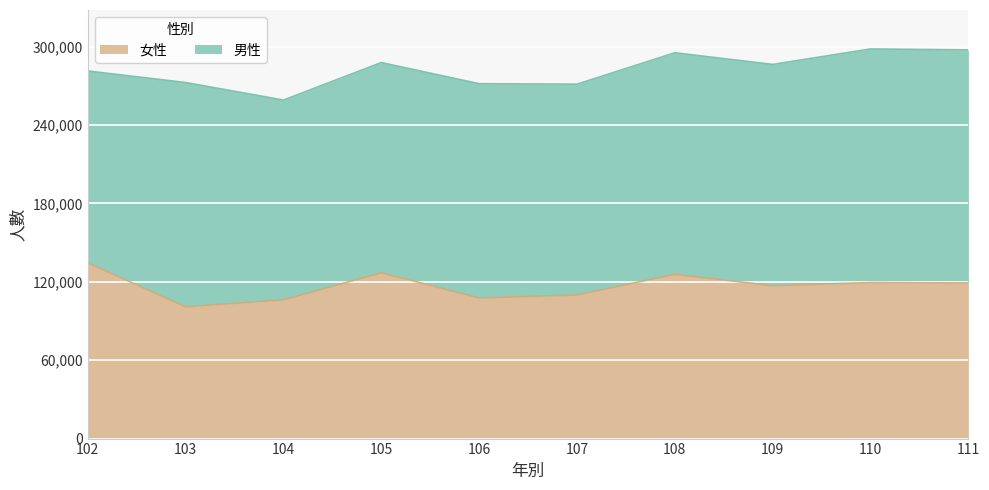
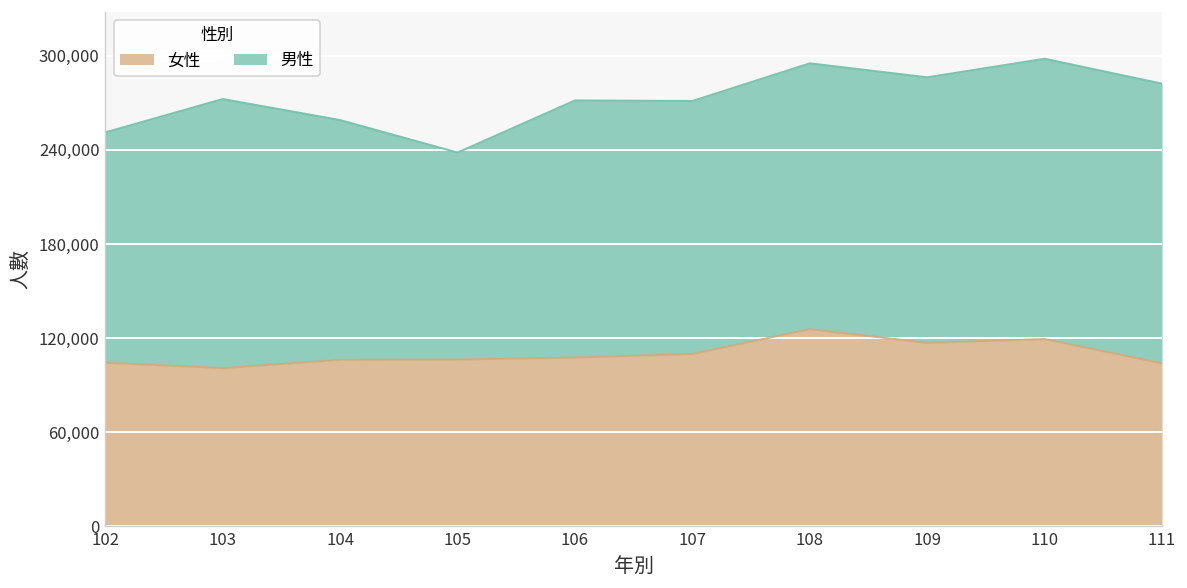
女性, 102: 134,000 -> 104,000
女性, 105: 127,000 -> 106,000
男性, 105: 161,000 -> 132,000
女性, 111: 119,000 -> 104,000
